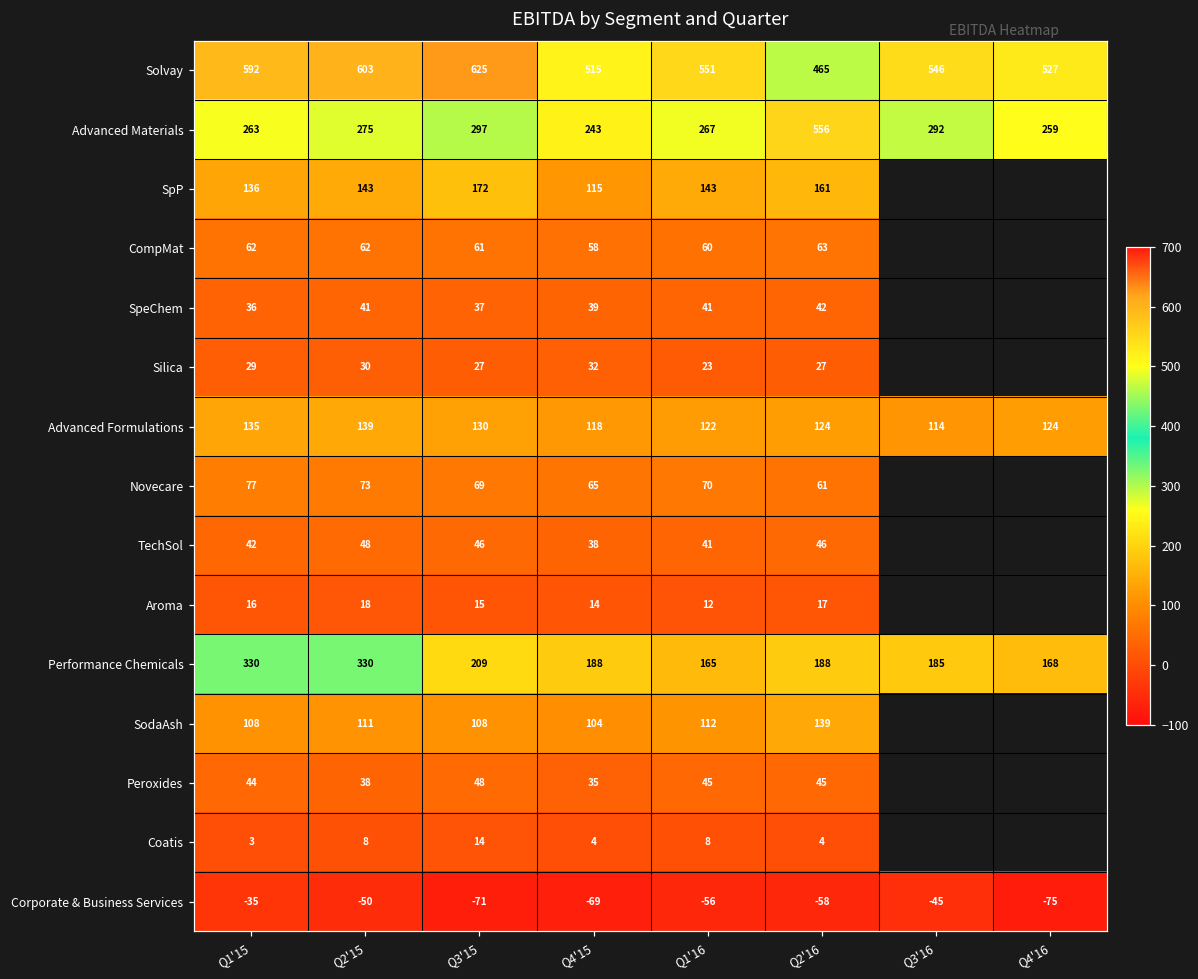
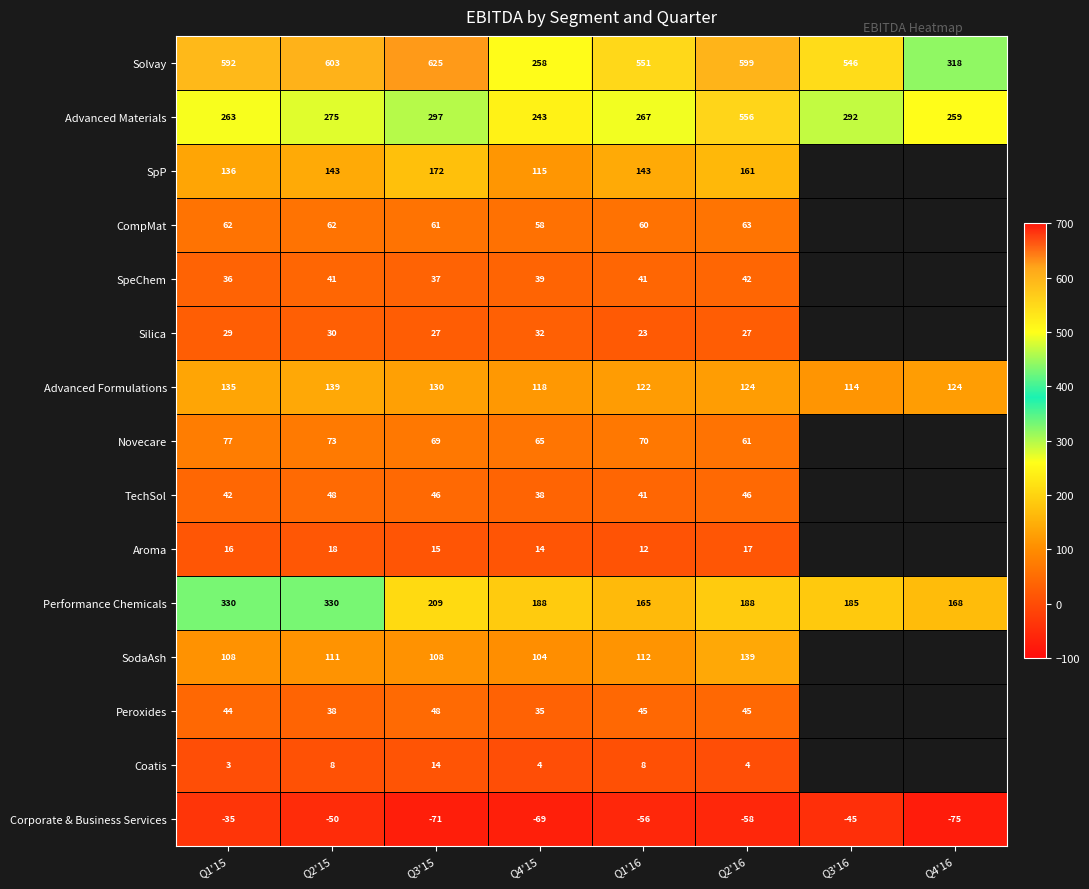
Solvay, Q4'15: 515 -> 258
Solvay, Q2'16: 465 -> 599
Solvay, Q4'16: 527 -> 318
